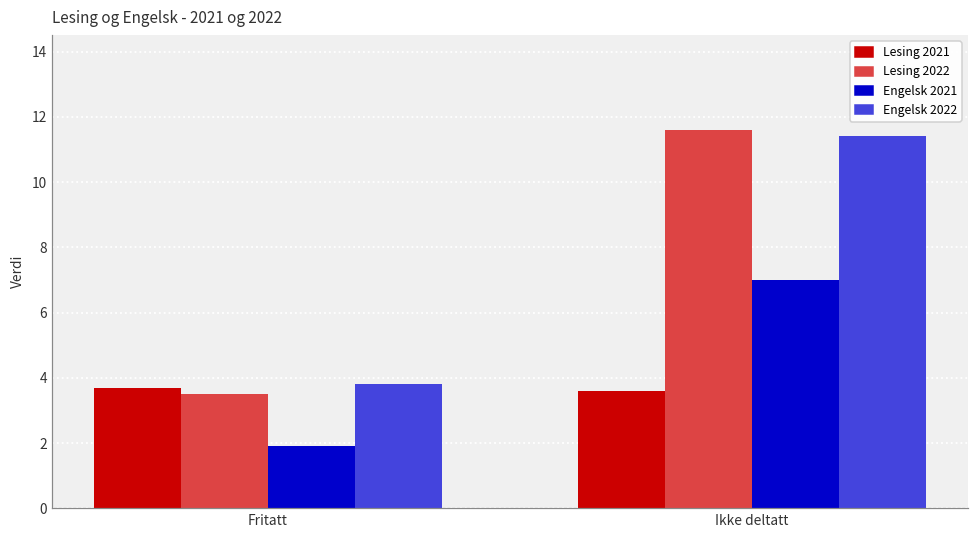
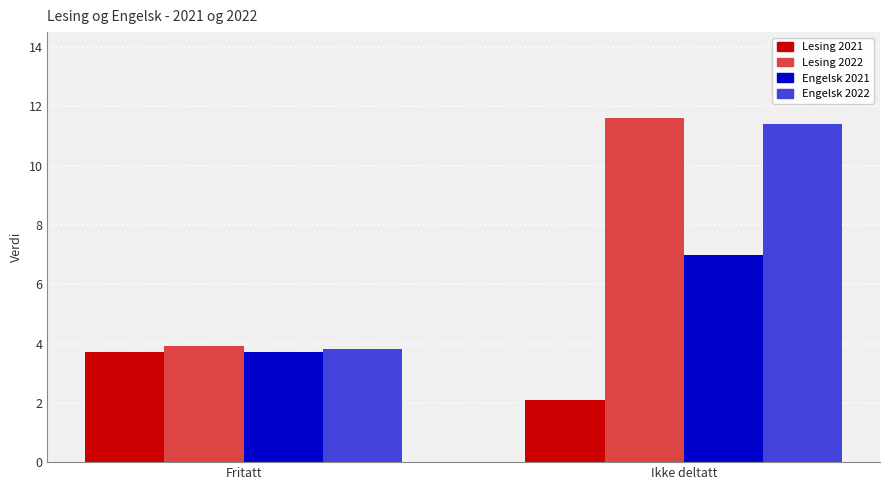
Lesing 2022, Fritatt: 3.5 -> 3.9
Engelsk 2021, Fritatt: 1.9 -> 3.7
Lesing 2021, Ikke deltatt: 3.6 -> 2.1
